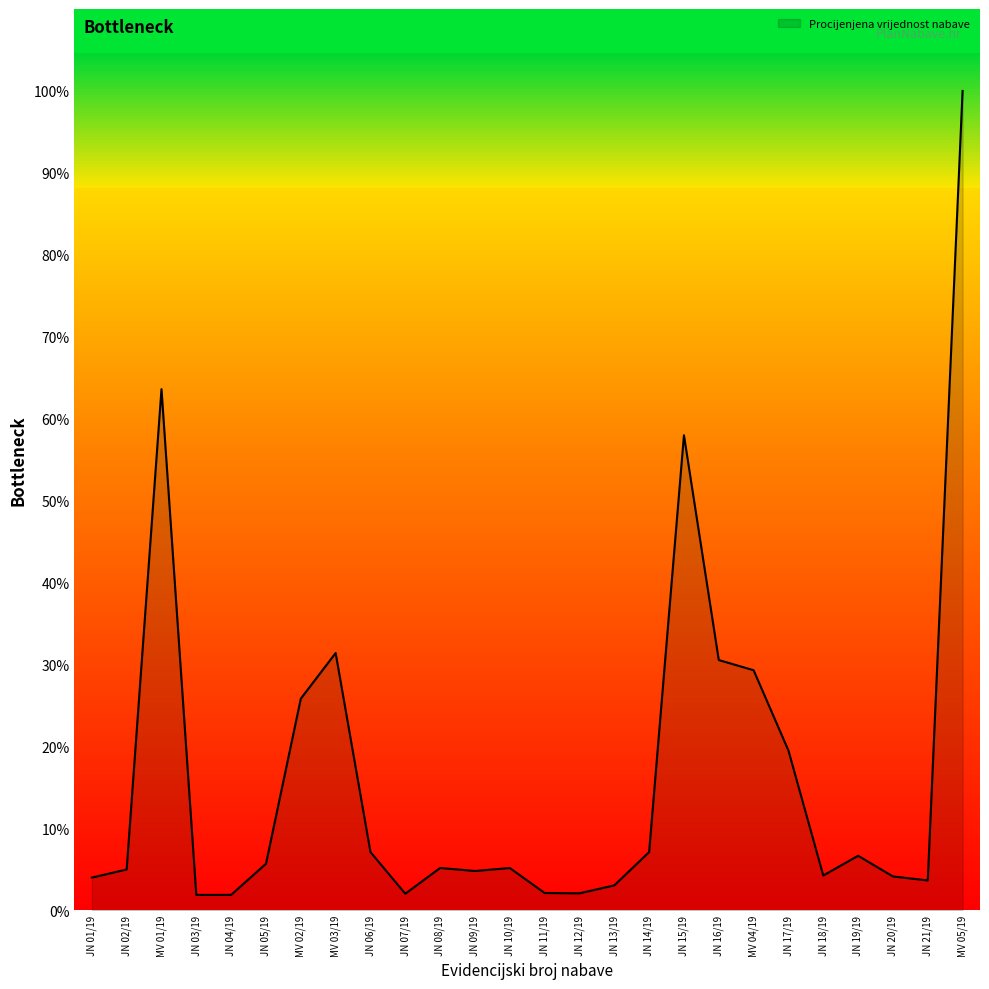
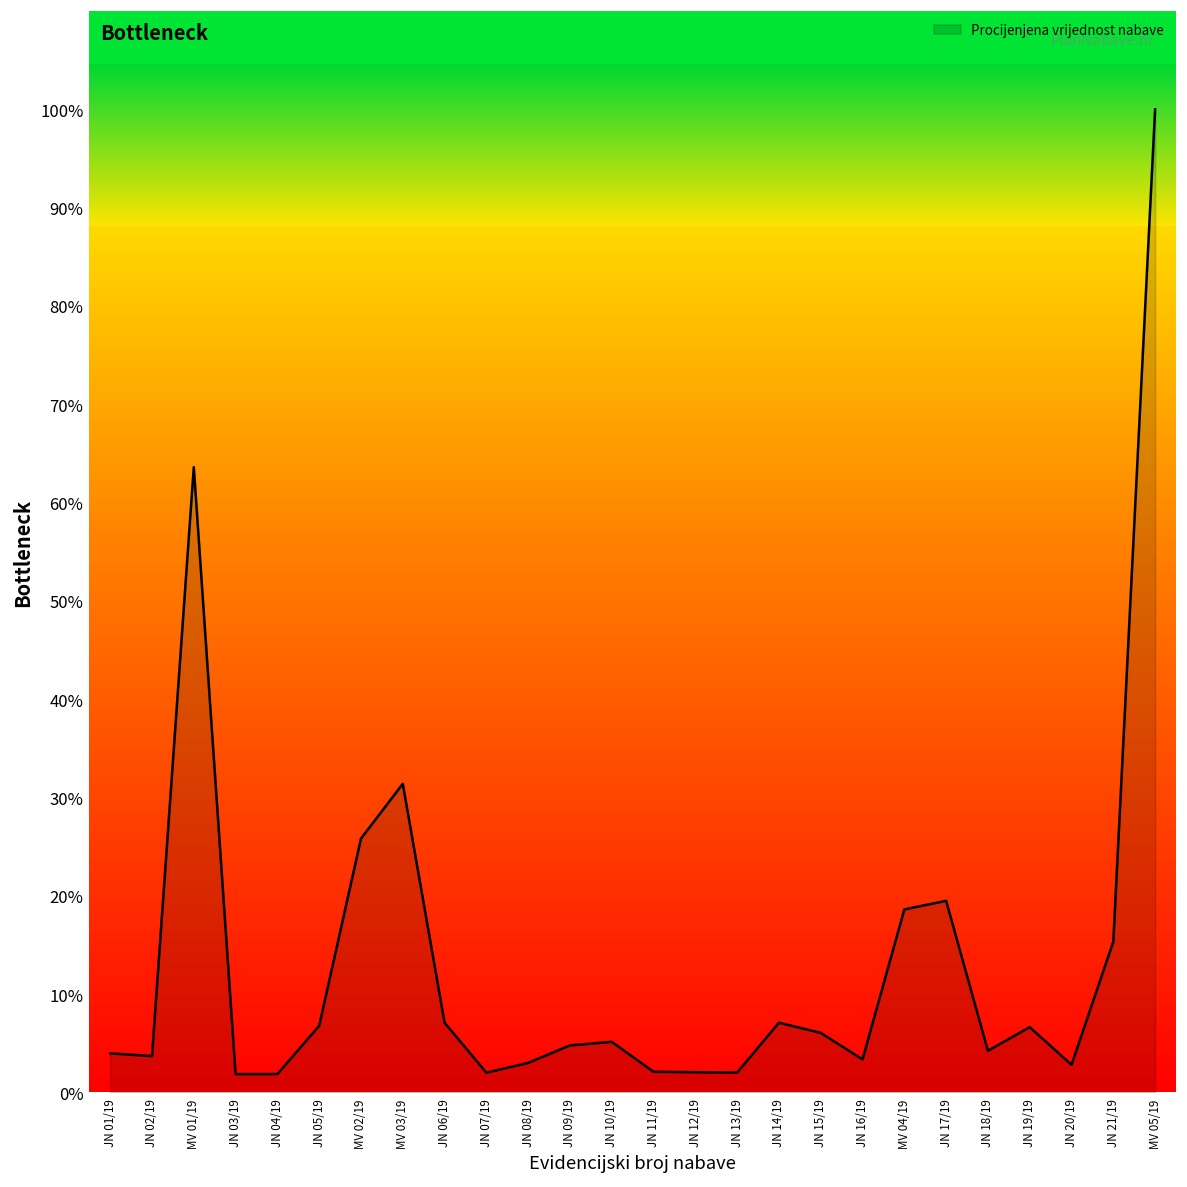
JN 02/19: 5% -> 4%
JN 05/19: 6% -> 7%
JN 08/19: 5% -> 3%
JN 13/19: 3% -> 2%
JN 15/19: 58% -> 6%
JN 16/19: 31% -> 3%
MV 04/19: 29% -> 19%
JN 20/19: 4% -> 3%
JN 21/19: 4% -> 15%
